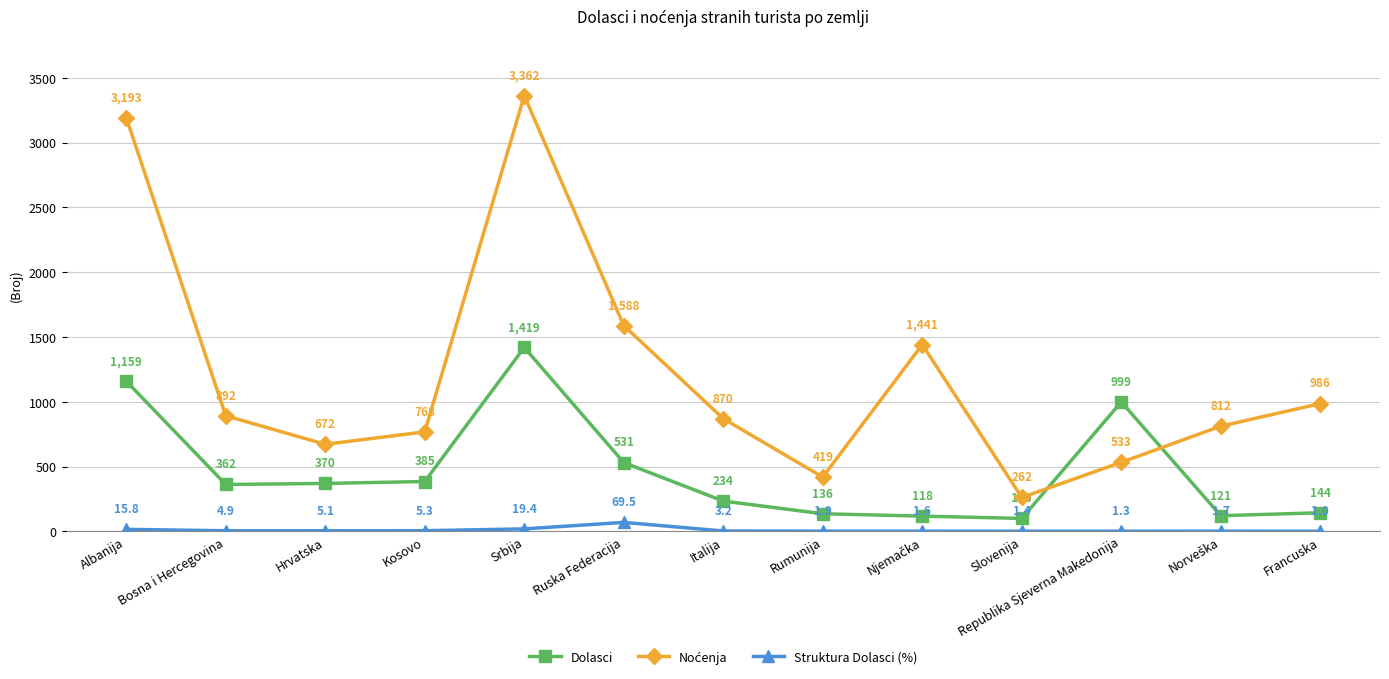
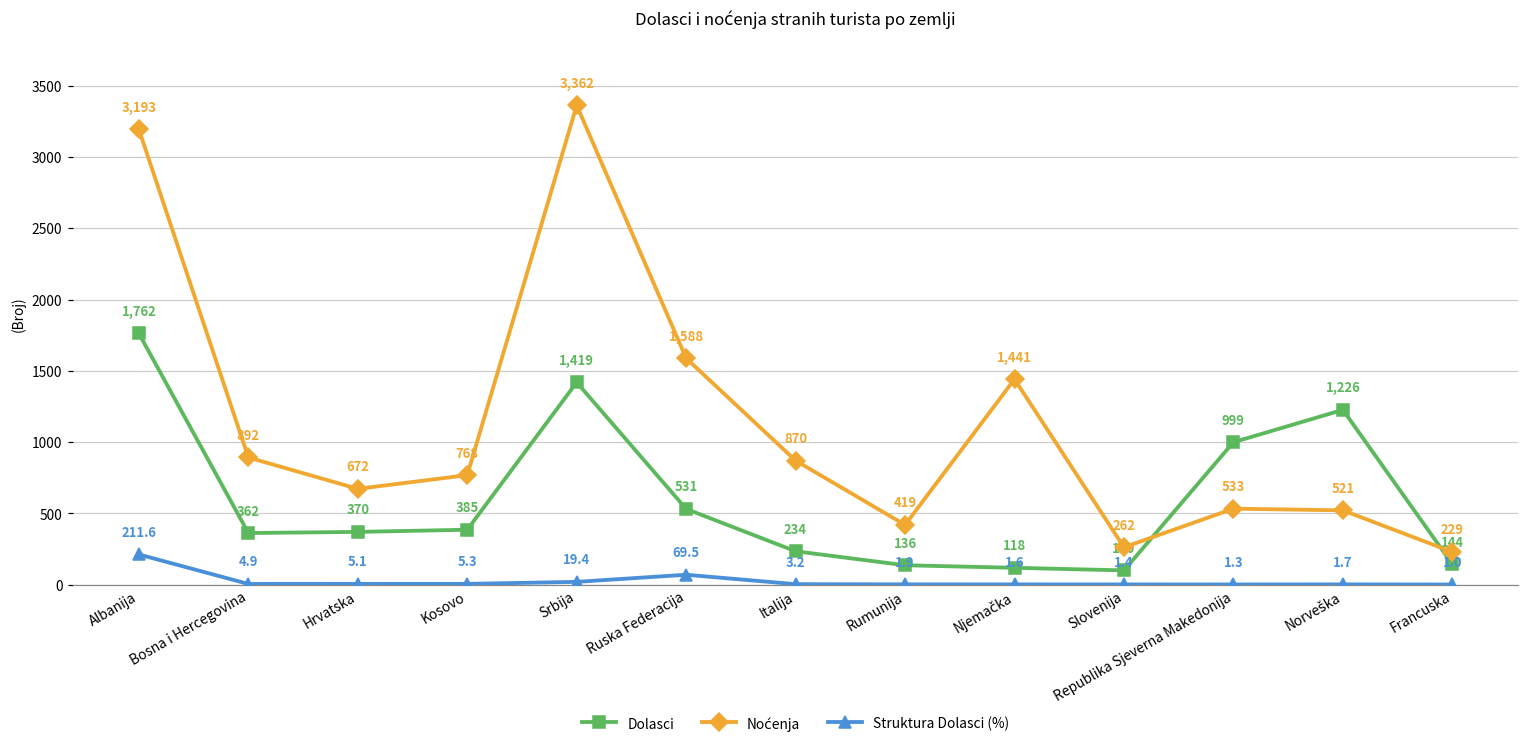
Dolasci, Albanija: 1,159 -> 1,762
Struktura Dolasci (%), Albanija: 15.8 -> 211.6
Dolasci, Norveška: 121 -> 1,226
Noćenja, Norveška: 812 -> 521
Noćenja, Francuska: 986 -> 229
